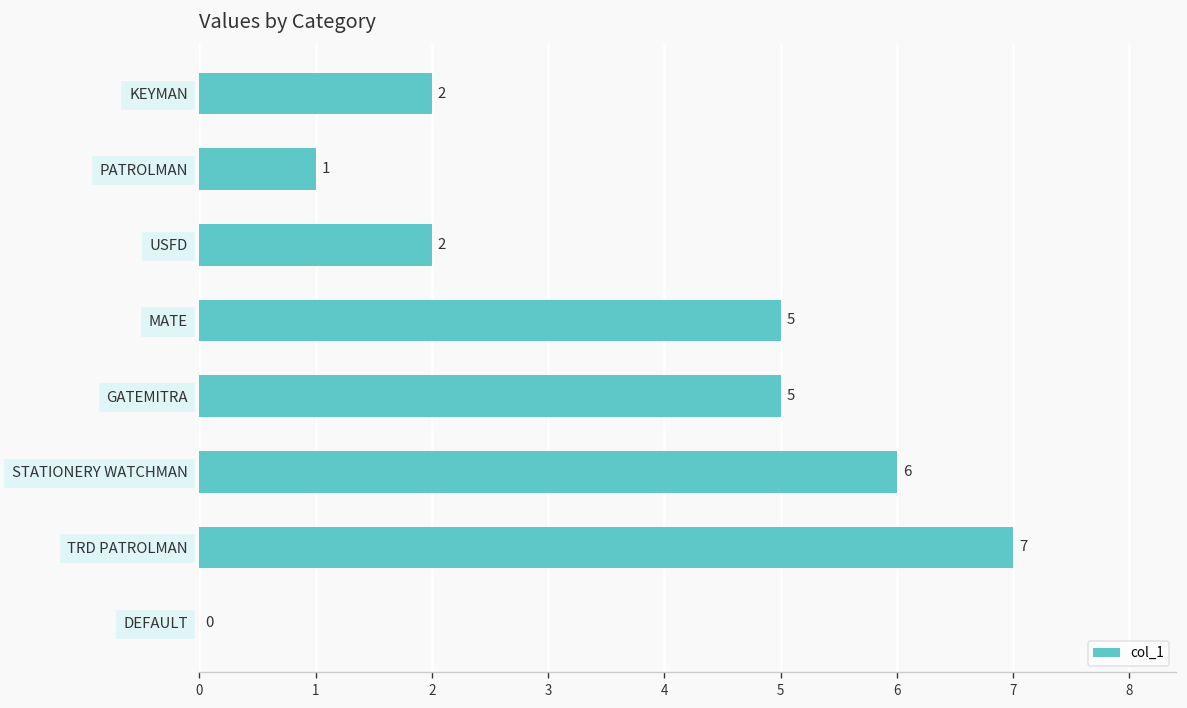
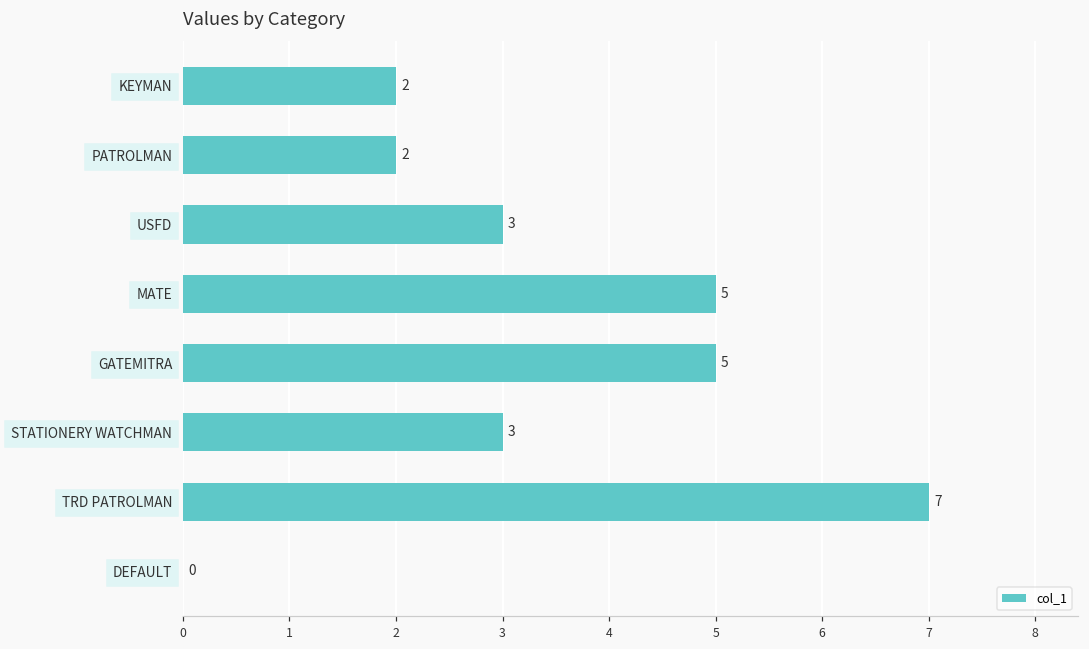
PATROLMAN: 1 -> 2
USFD: 2 -> 3
STATIONERY WATCHMAN: 6 -> 3
